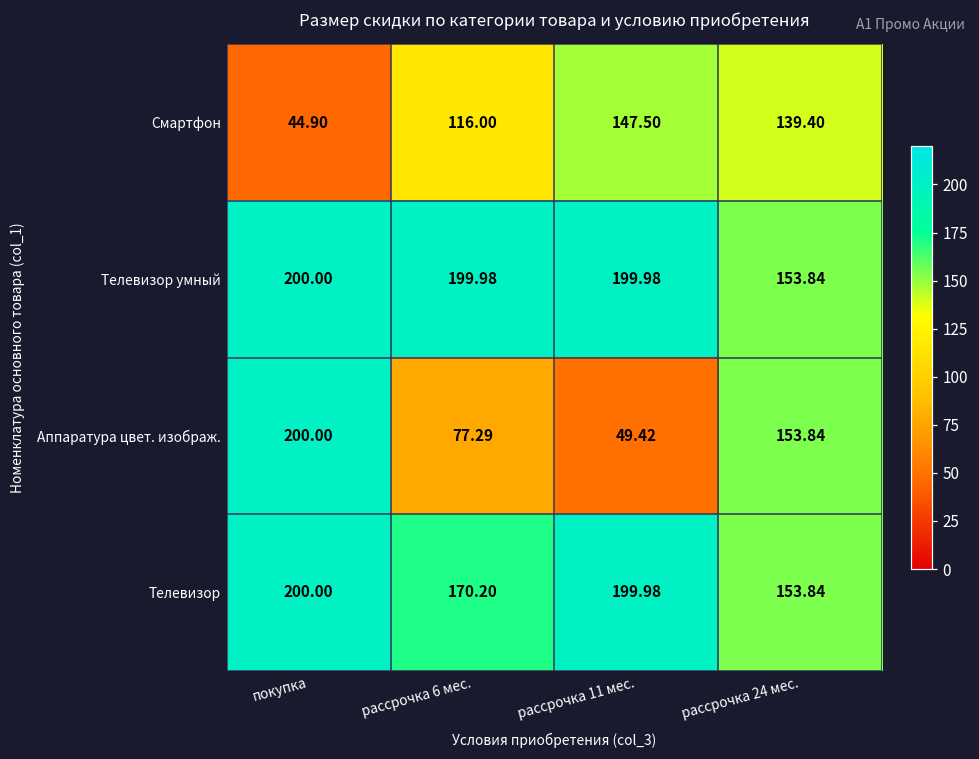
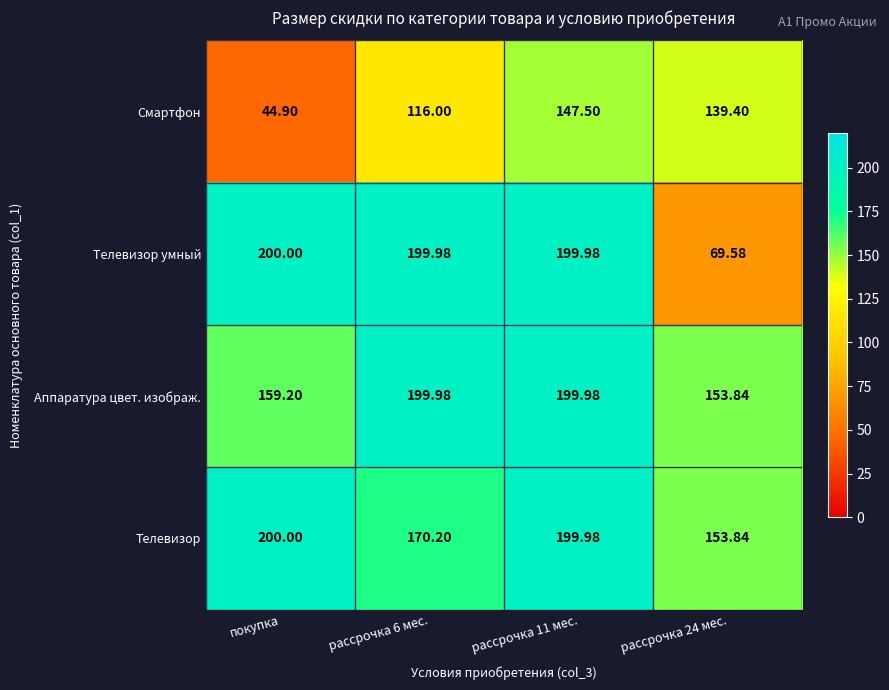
Телевизор умный, рассрочка 24 мес.: 153.84 -> 69.58
Аппаратура цвет. изображ., покупка: 200.00 -> 159.20
Аппаратура цвет. изображ., рассрочка 6 мес.: 77.29 -> 199.98
Аппаратура цвет. изображ., рассрочка 11 мес.: 49.42 -> 199.98
